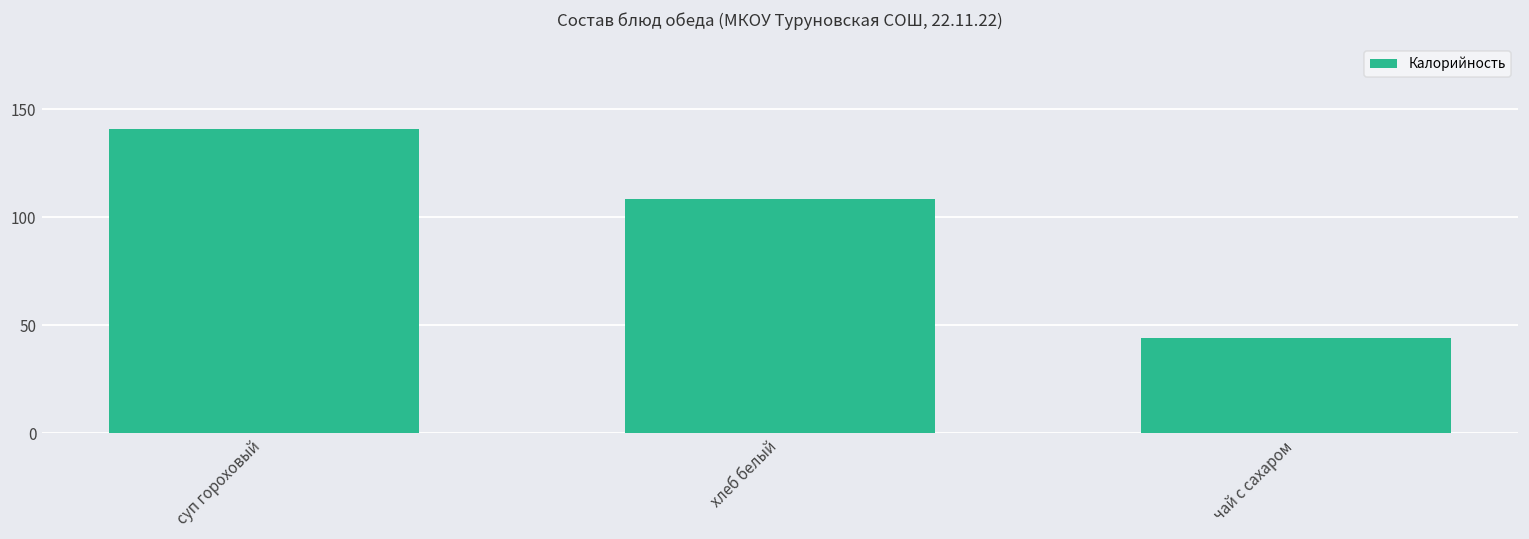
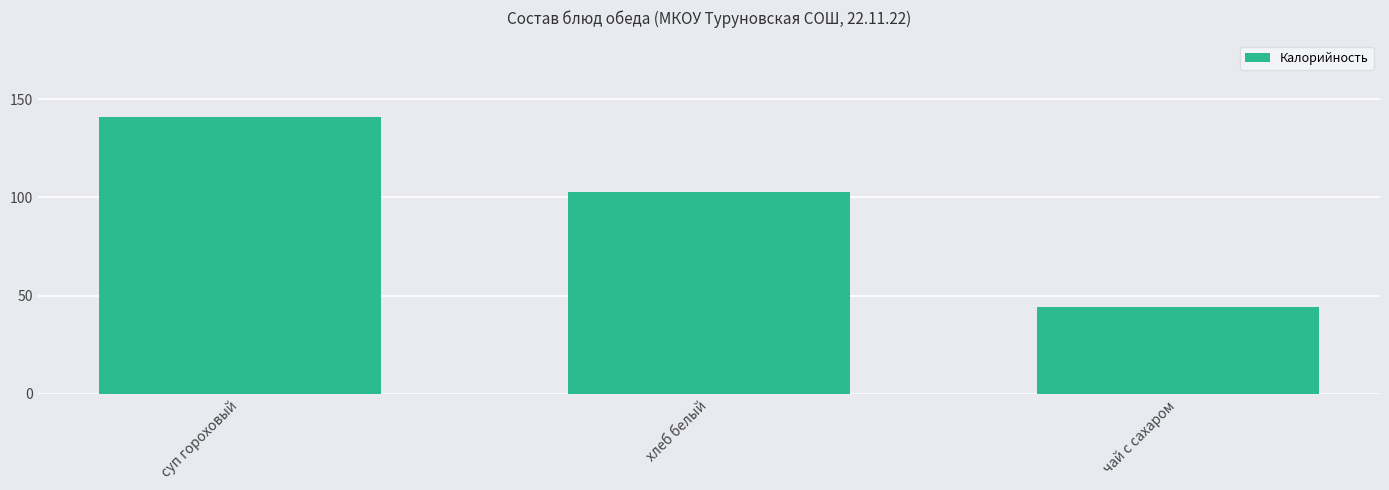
хлеб белый: 109 -> 103
